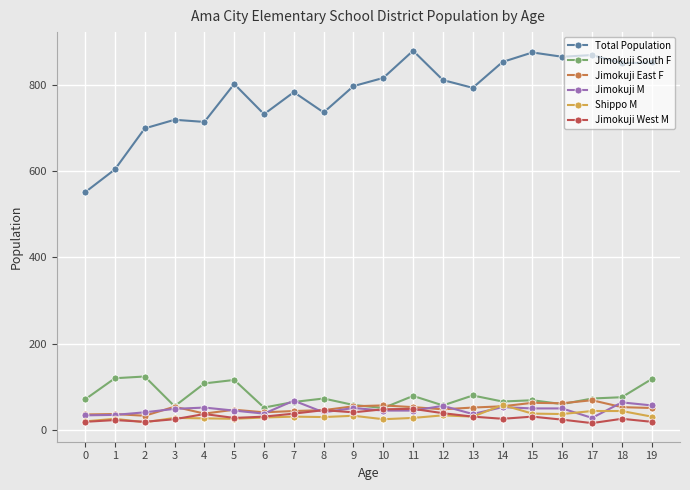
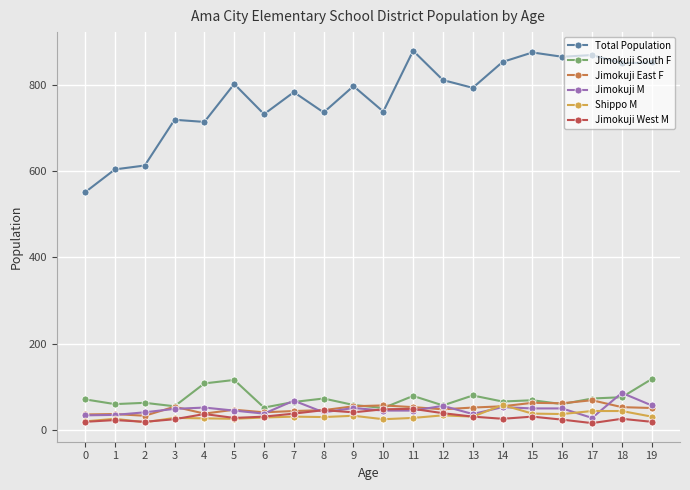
Jimokuji South F, 1: 120 -> 60
Total Population, 2: 700 -> 610
Jimokuji South F, 2: 120 -> 60
Total Population, 10: 820 -> 740
Jimokuji M, 18: 60 -> 90
